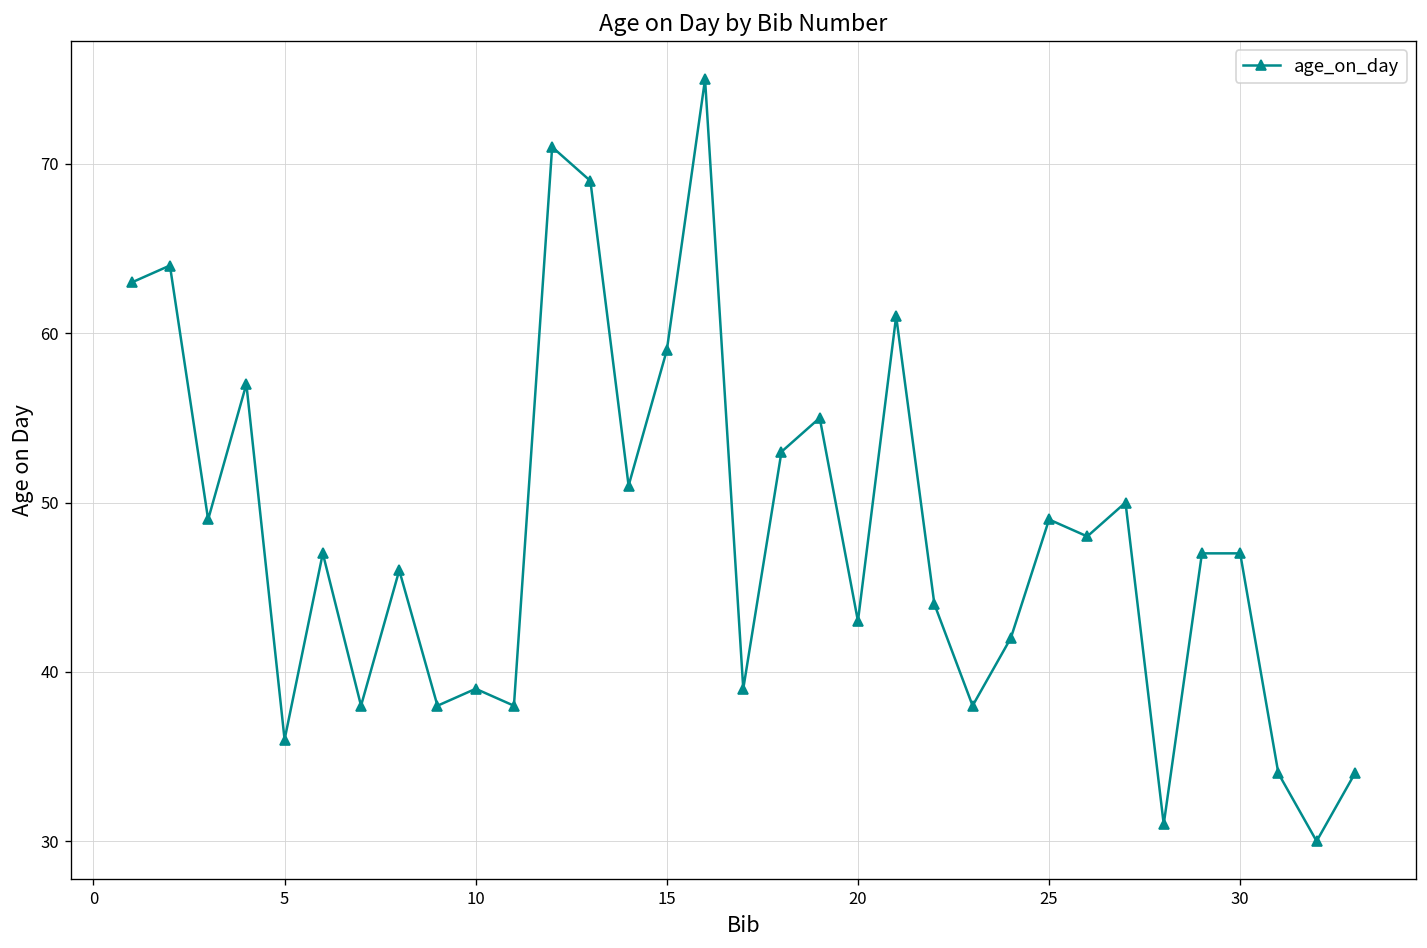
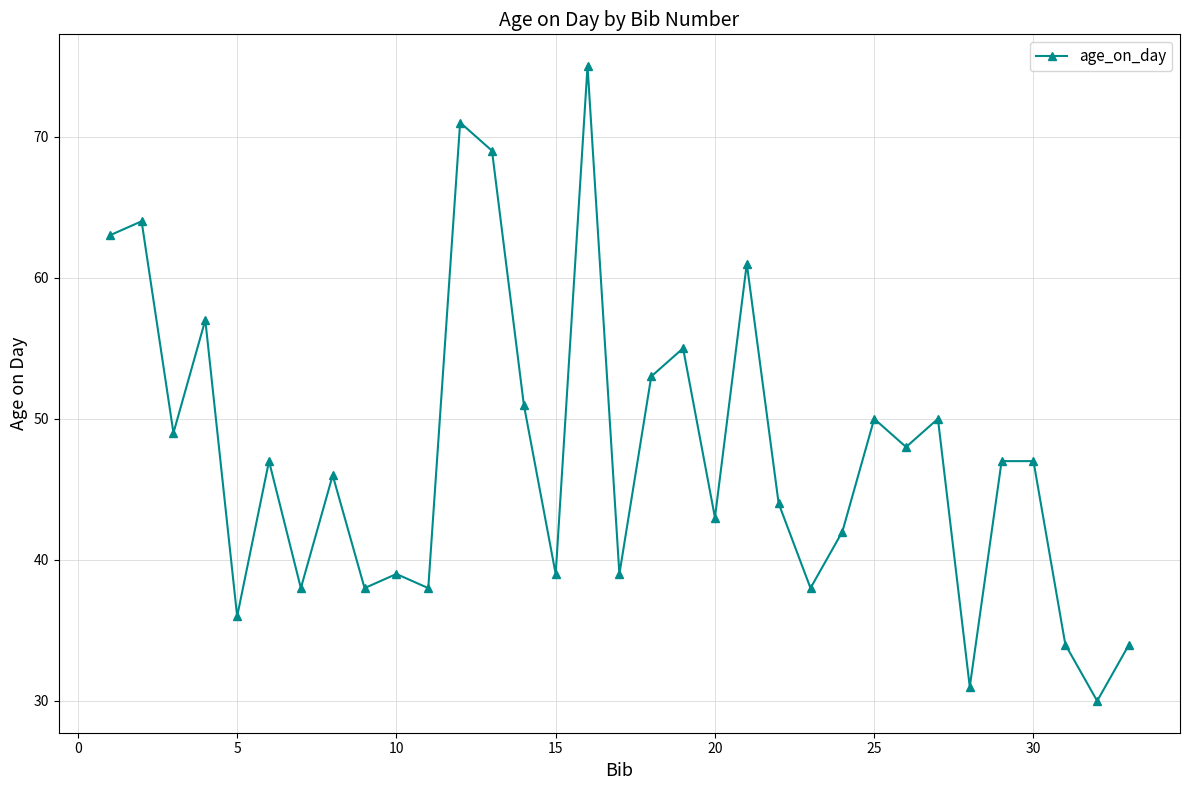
15: 59 -> 39
25: 49 -> 50
